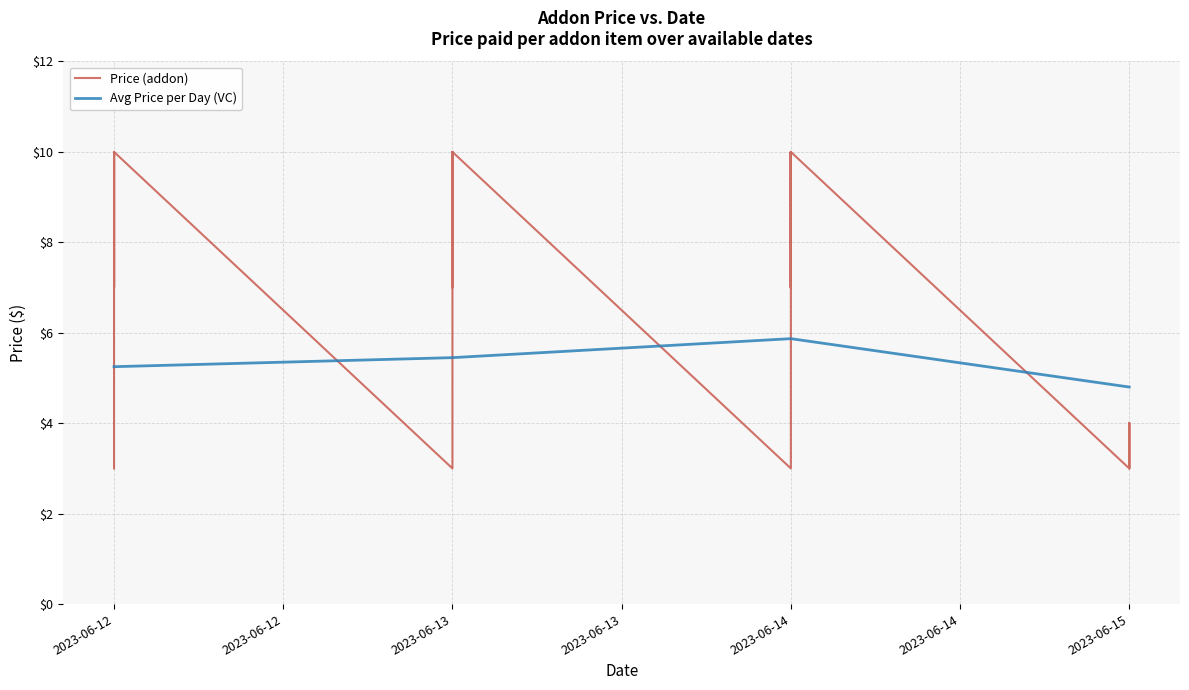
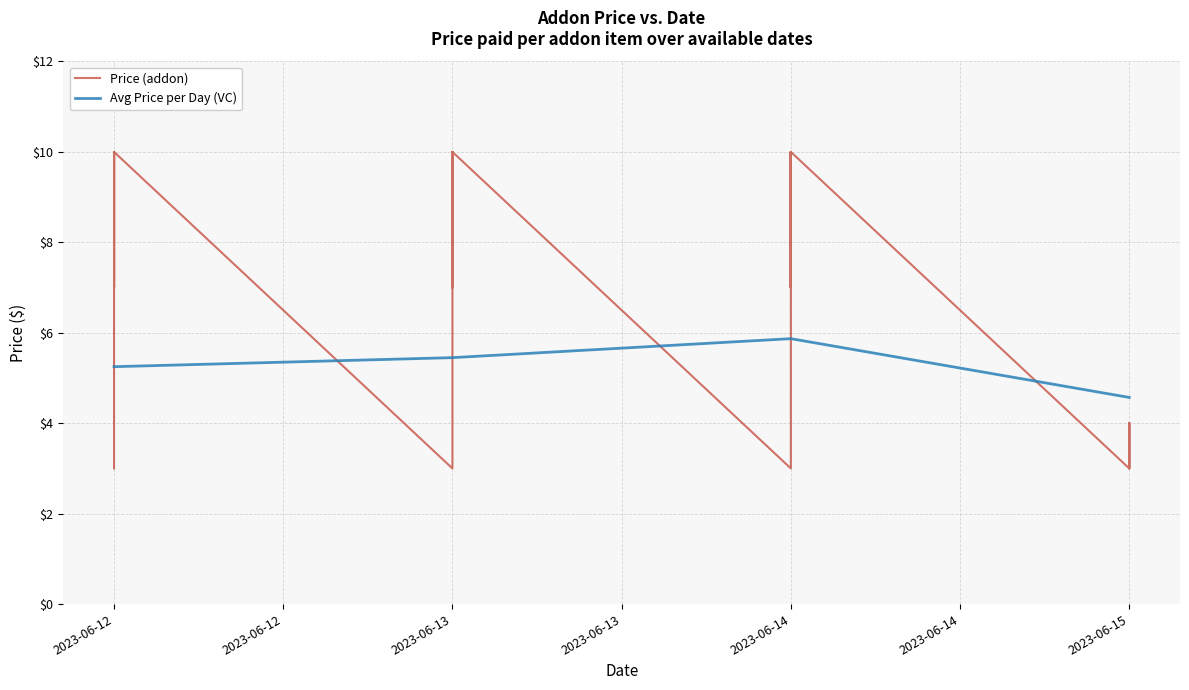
Avg Price per Day (VC), 2023-06-15: $4.8 -> $4.6
